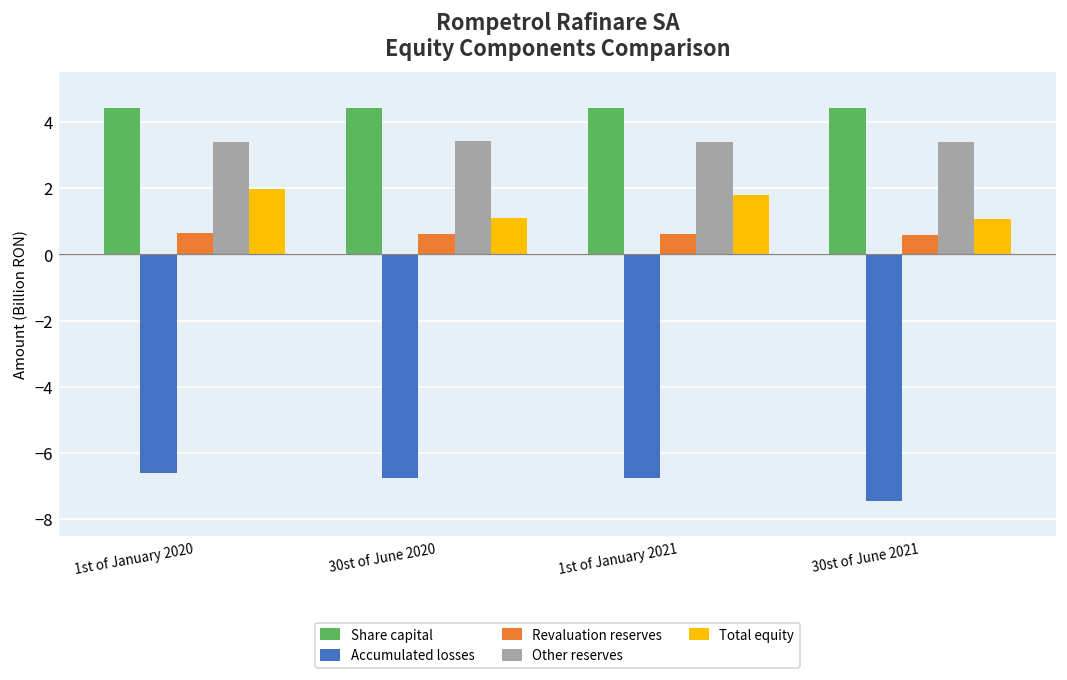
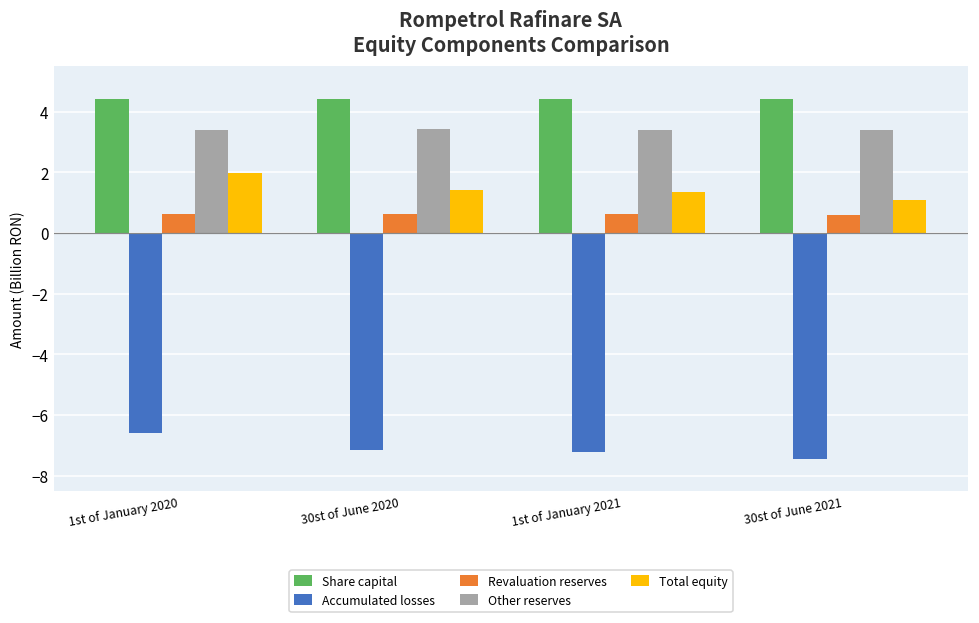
Accumulated losses, 30st of June 2020: -6.8 -> -7.2
Total equity, 30st of June 2020: 1.1 -> 1.4
Accumulated losses, 1st of January 2021: -6.8 -> -7.2
Total equity, 1st of January 2021: 1.8 -> 1.3
